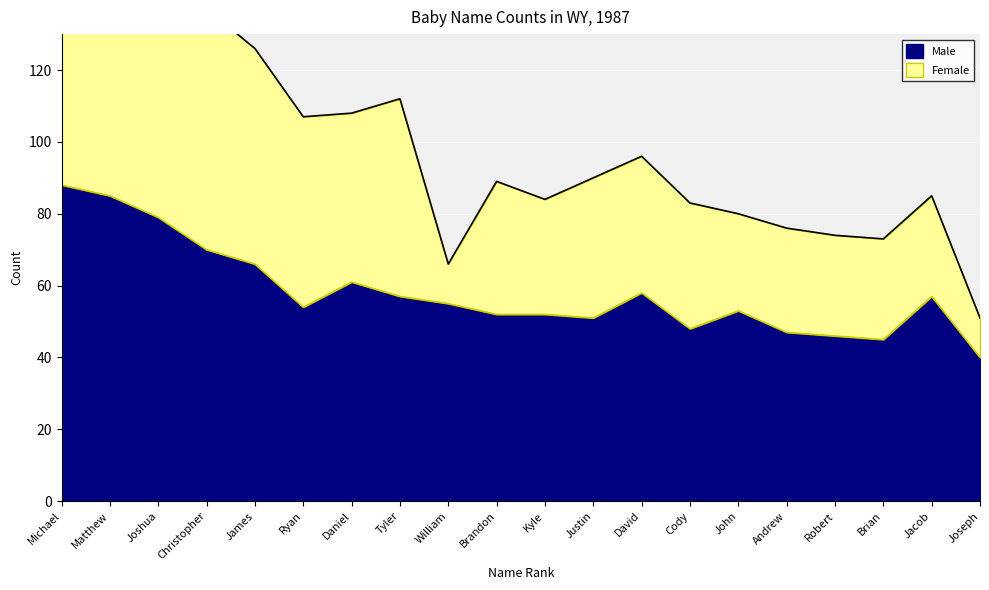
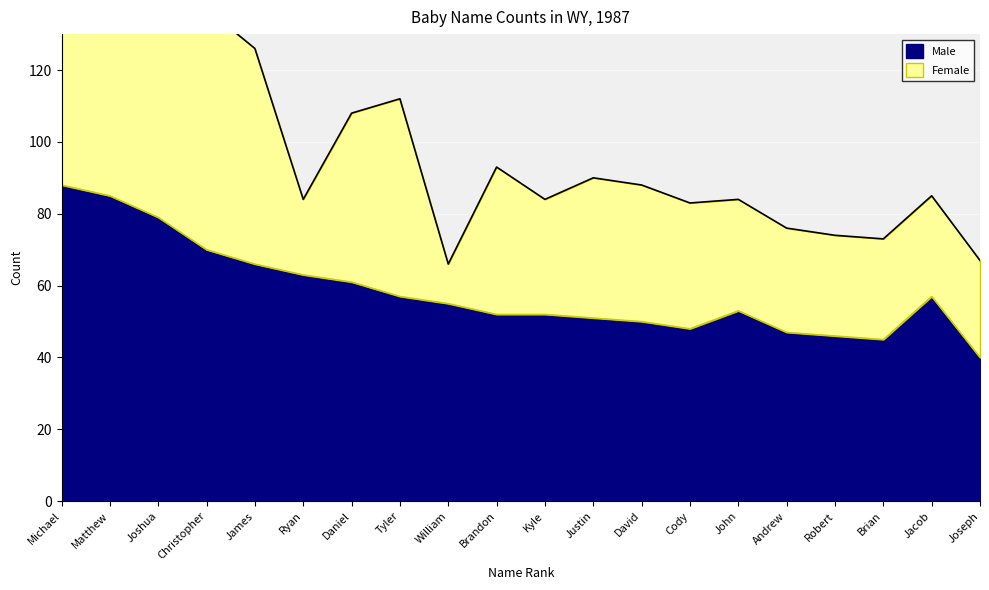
Male, Ryan: 54 -> 63
Female, Ryan: 53 -> 21
Female, Brandon: 37 -> 41
Male, David: 58 -> 50
Female, John: 27 -> 31
Female, Joseph: 11 -> 27
